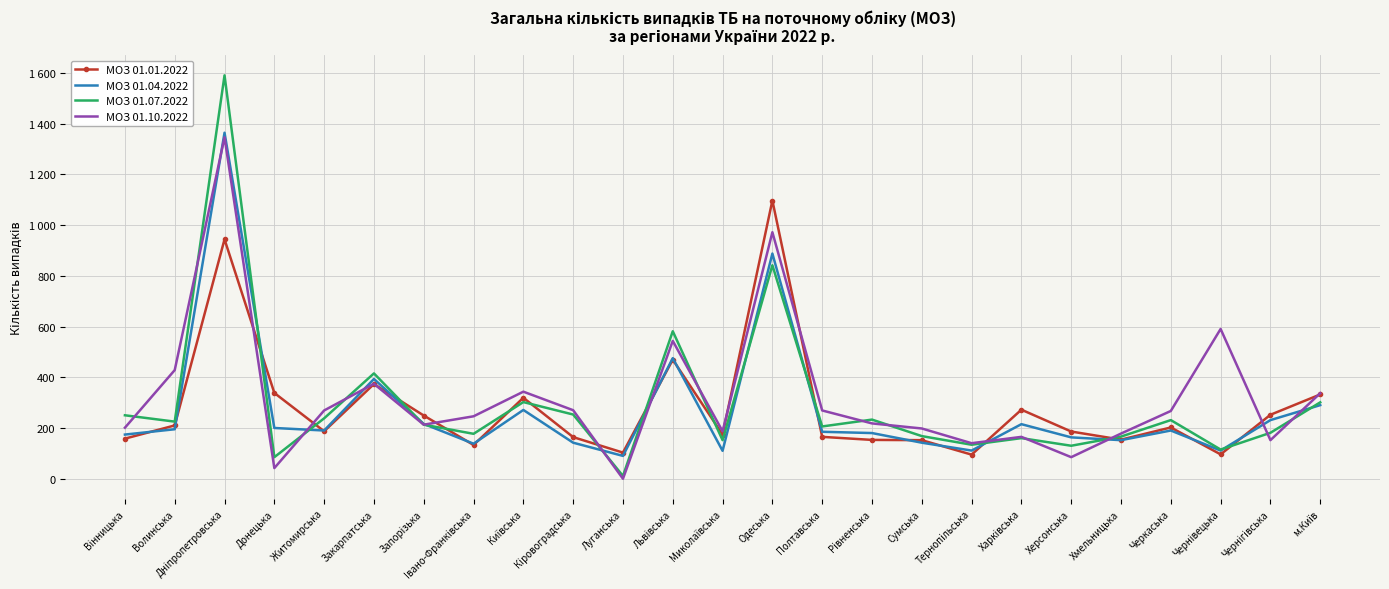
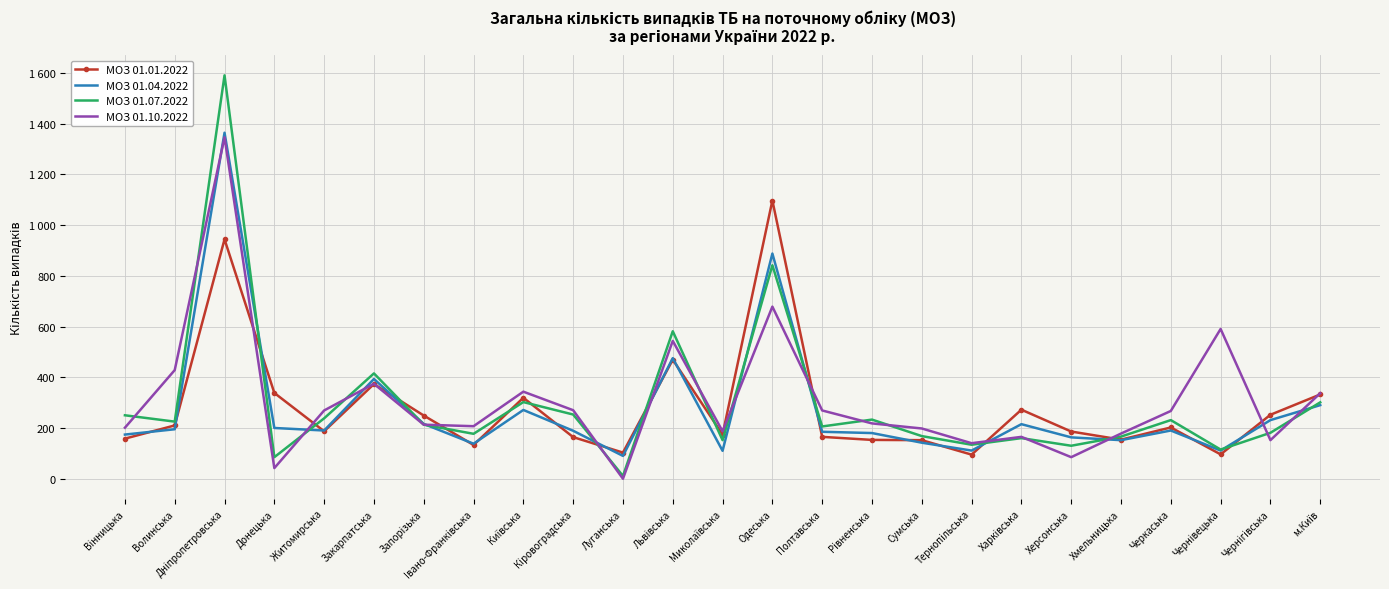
МОЗ 01.10.2022, Івано-Франківська: 250 -> 210
МОЗ 01.04.2022, Кіровоградська: 140 -> 190
МОЗ 01.10.2022, Одеська: 970 -> 680
